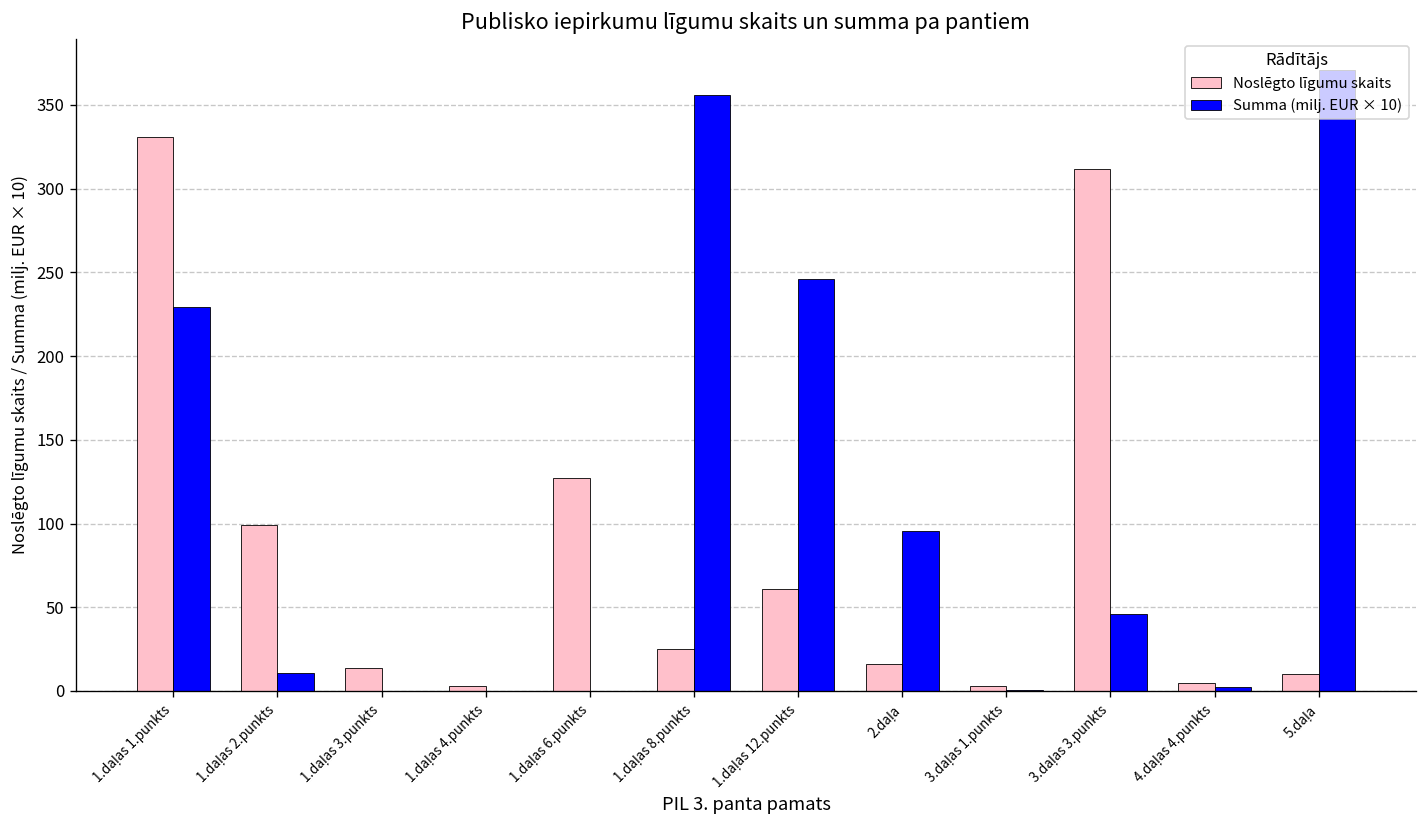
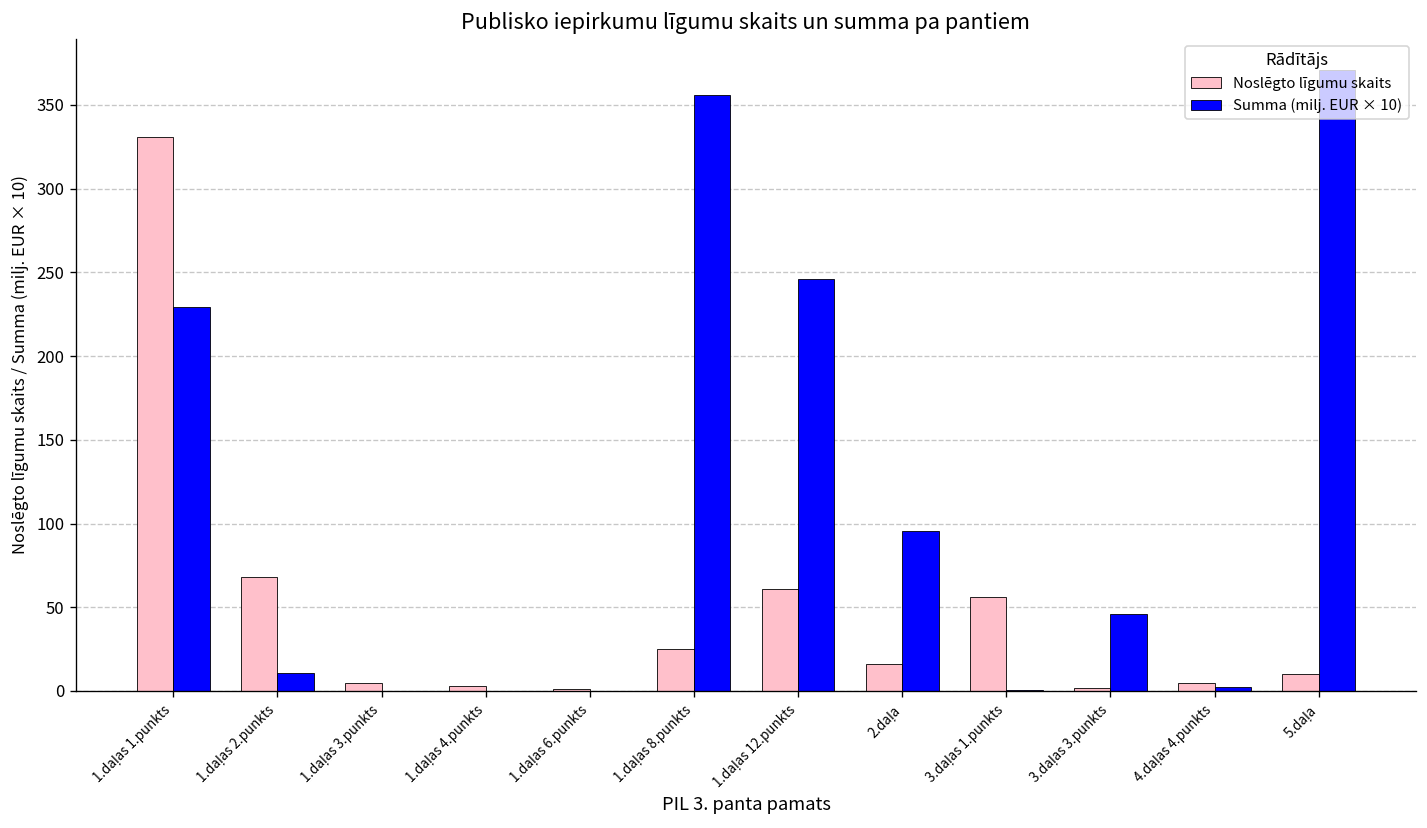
Noslēgto līgumu skaits, 1.daļas 2.punkts: 99 -> 68
Noslēgto līgumu skaits, 1.daļas 3.punkts: 14 -> 5
Noslēgto līgumu skaits, 1.daļas 6.punkts: 127 -> 1
Noslēgto līgumu skaits, 3.daļas 1.punkts: 3 -> 56
Noslēgto līgumu skaits, 3.daļas 3.punkts: 312 -> 2
